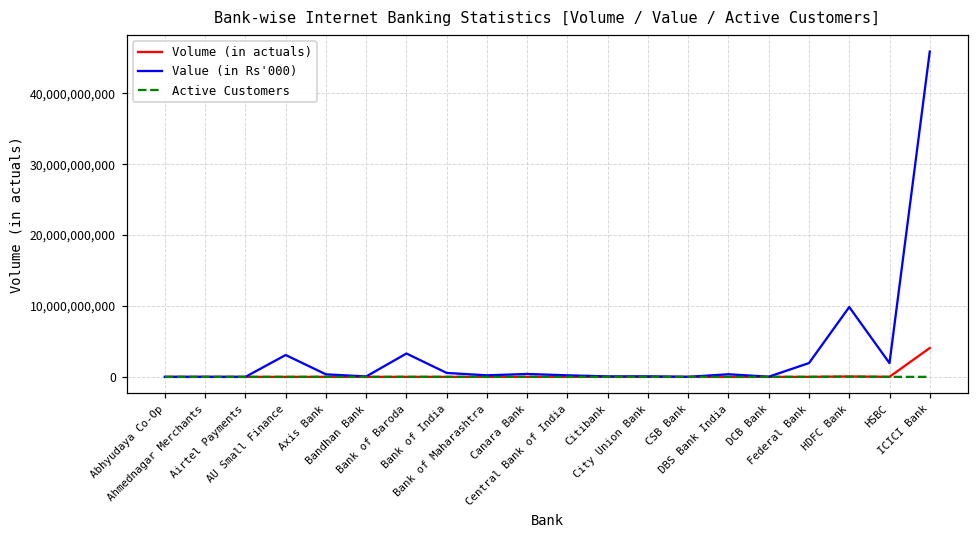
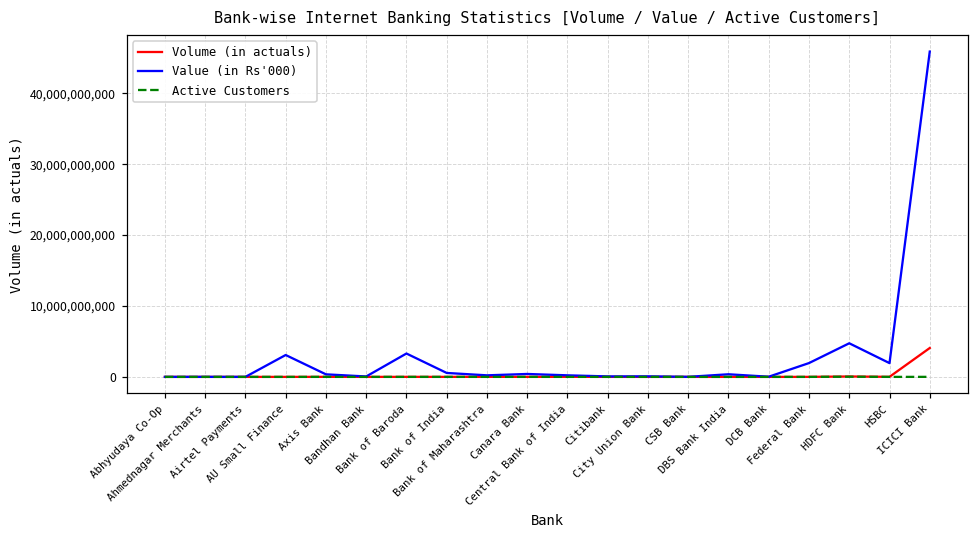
Value (in Rs'000), HDFC Bank: 10,000,000,000 -> 5,000,000,000
